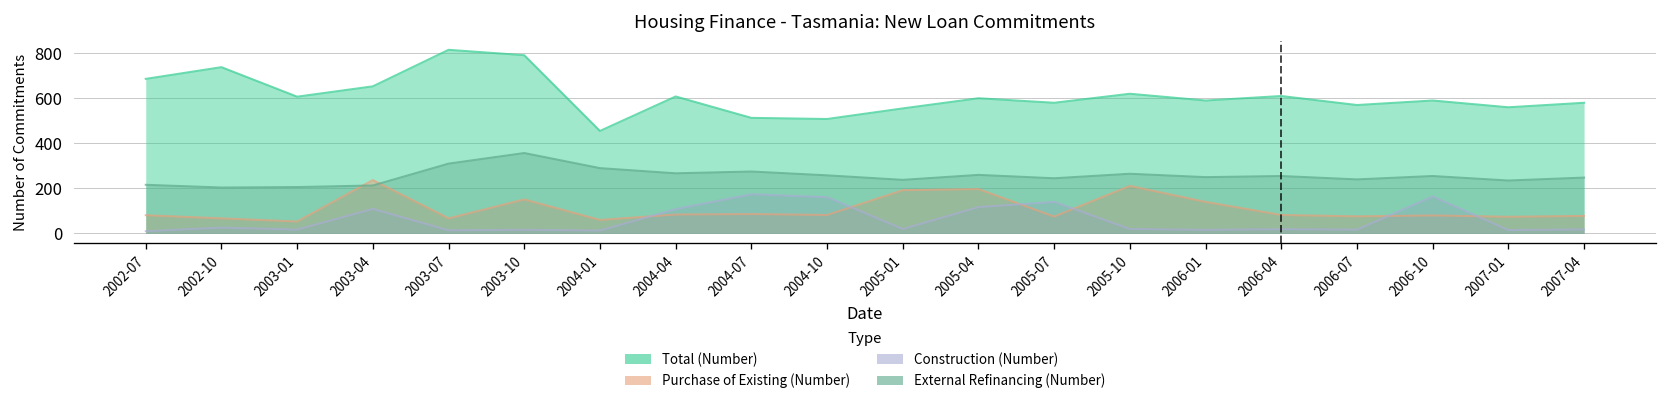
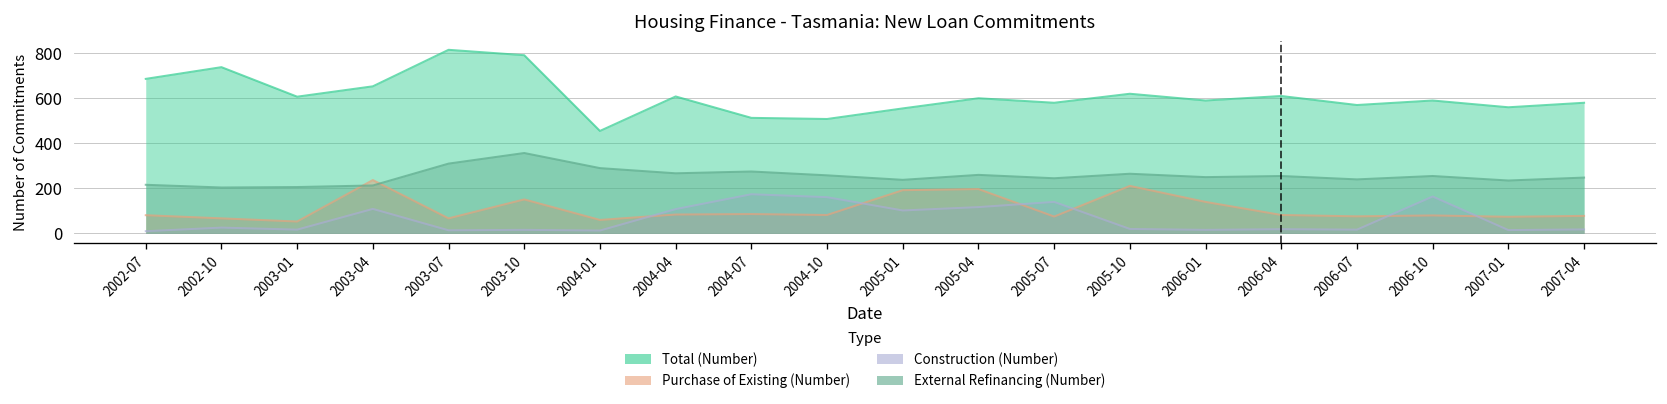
Construction (Number), 2005-01: 20 -> 100
